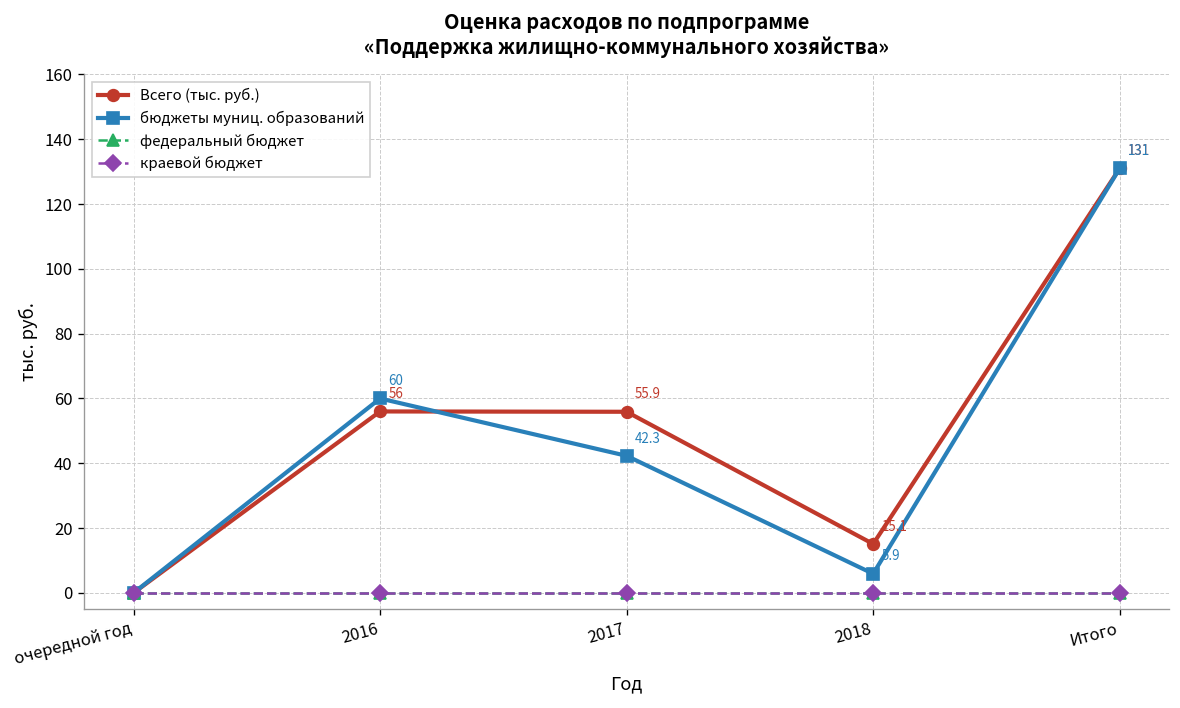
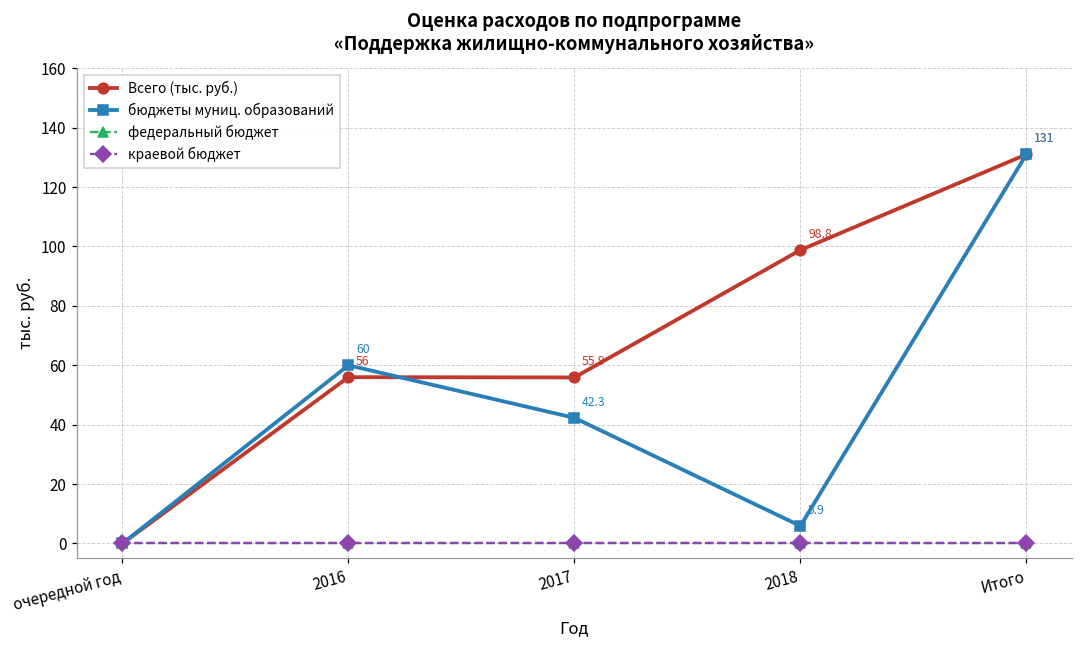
Всего (тыс. руб.), 2018: 15.1 -> 98.8
